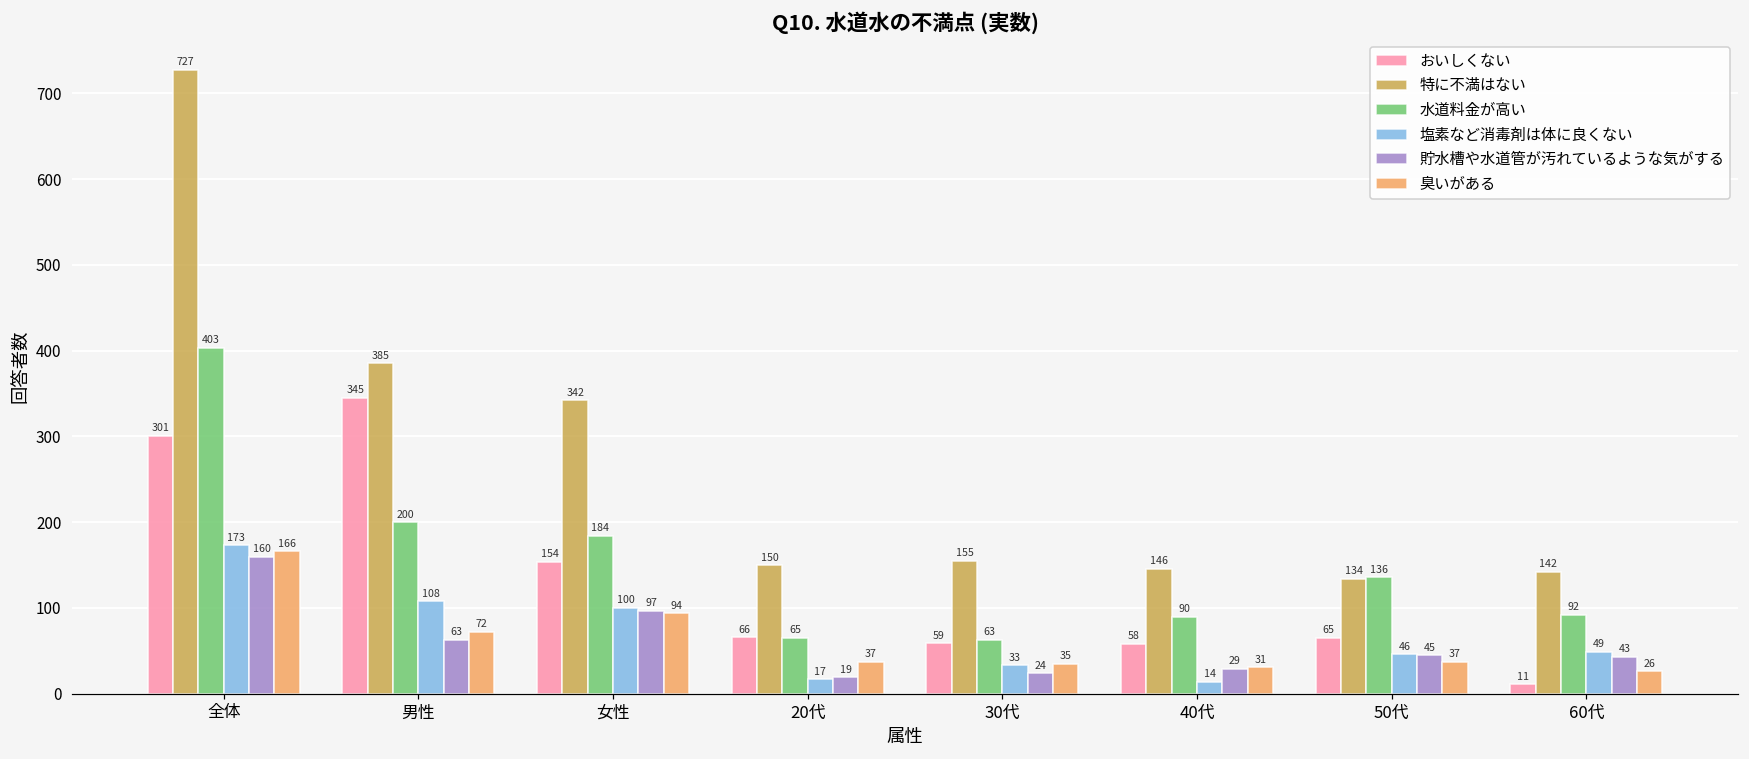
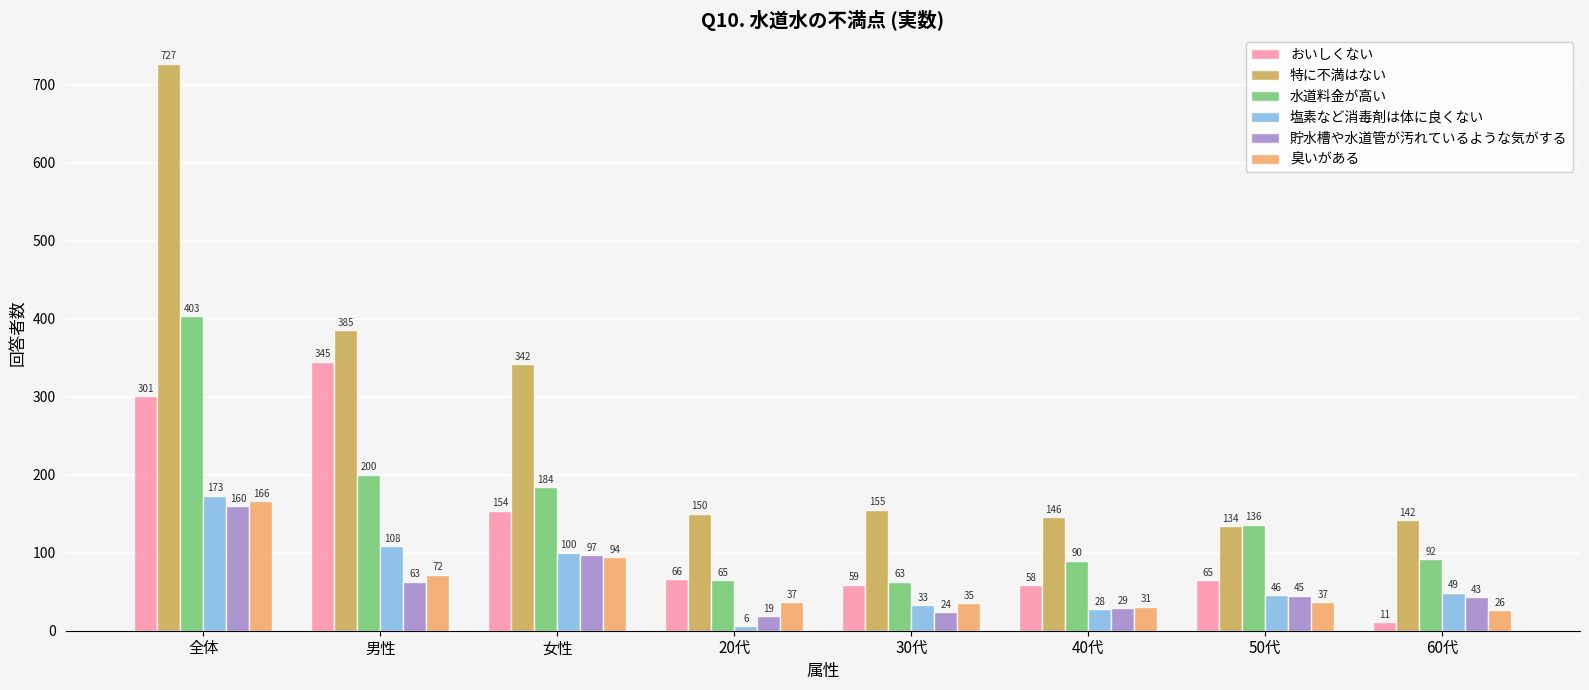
塩素など消毒剤は体に良くない, 20代: 17 -> 6
塩素など消毒剤は体に良くない, 40代: 14 -> 28
